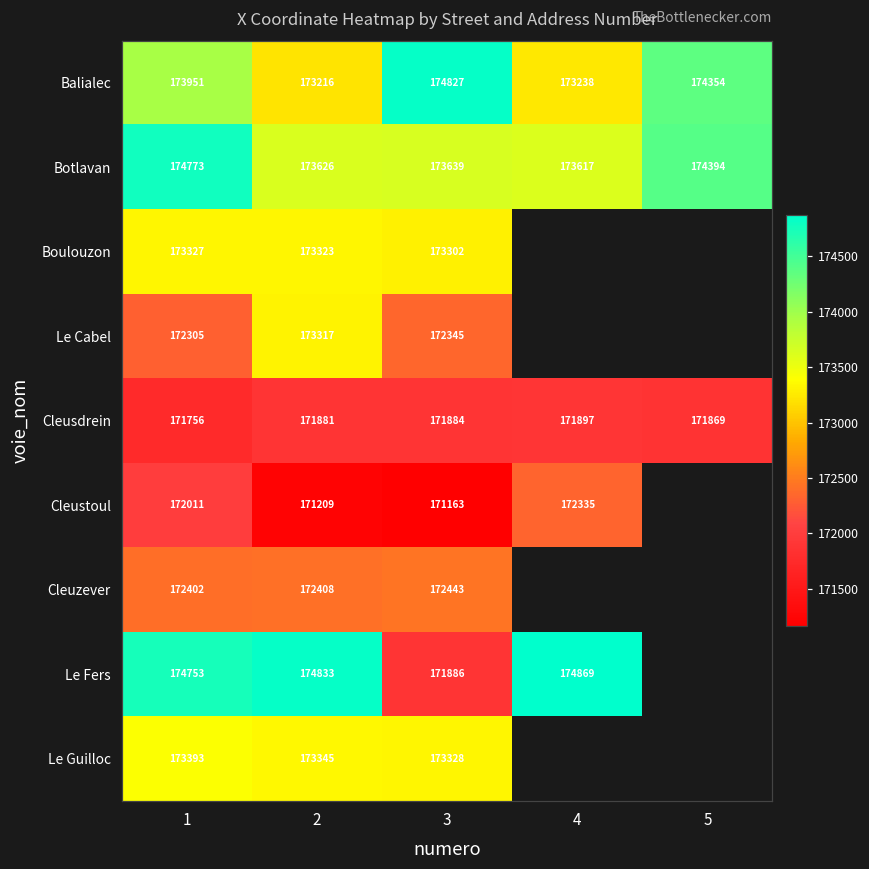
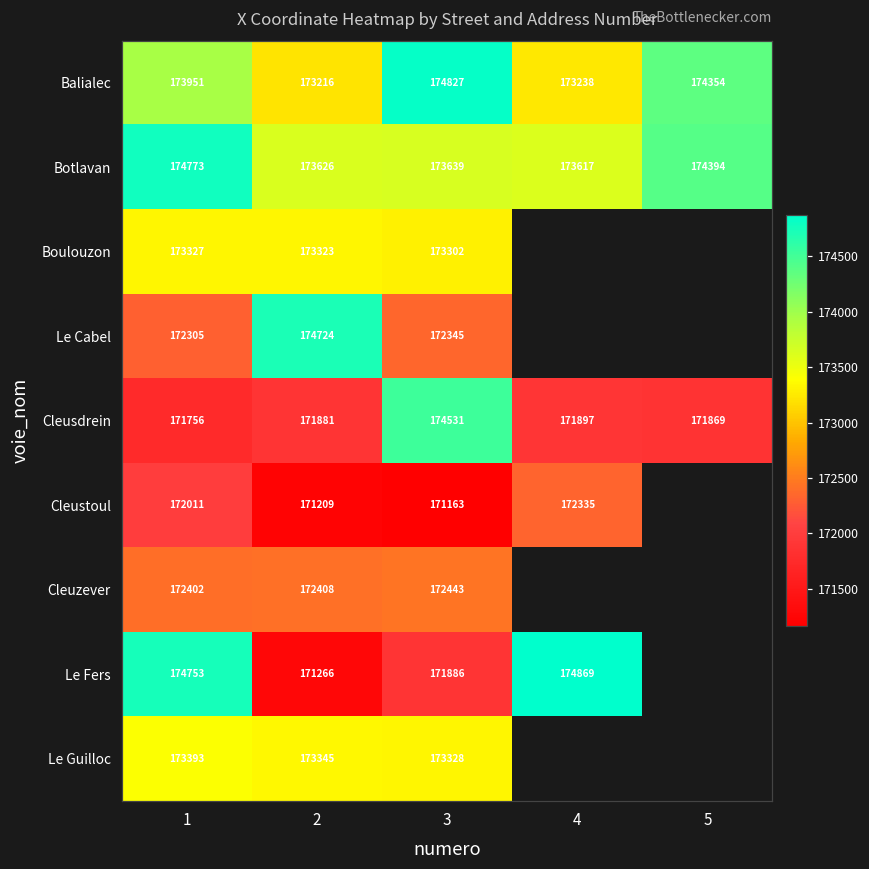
Le Cabel, 2: 173317 -> 174724
Cleusdrein, 3: 171884 -> 174531
Le Fers, 2: 174833 -> 171266
